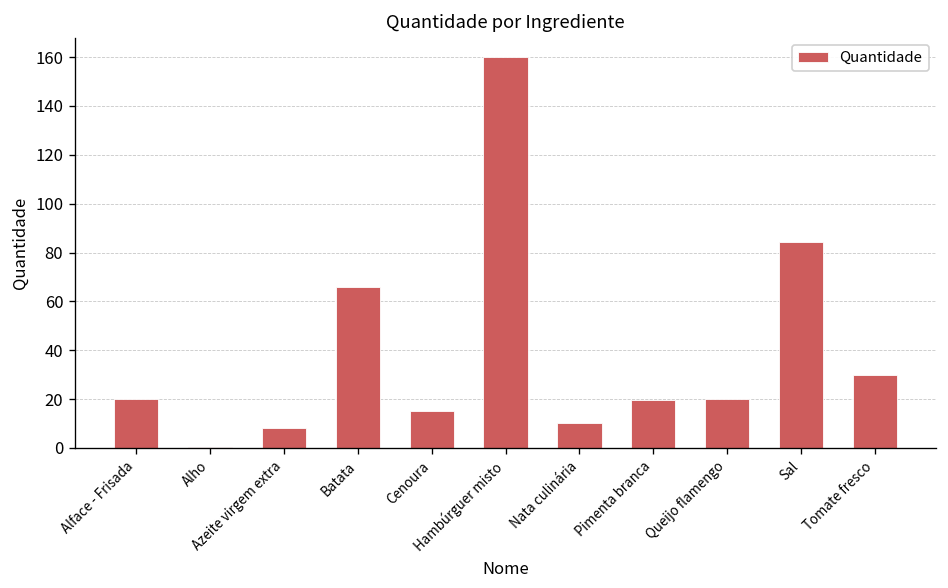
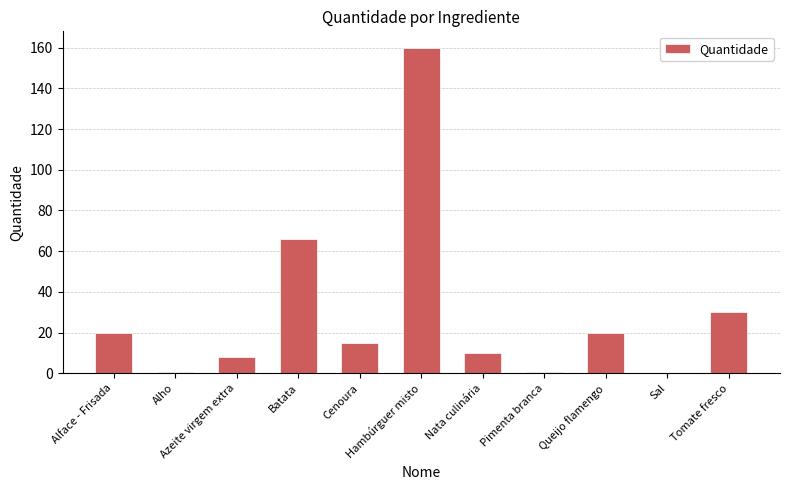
Pimenta branca: 20 -> 1
Sal: 85 -> 0
